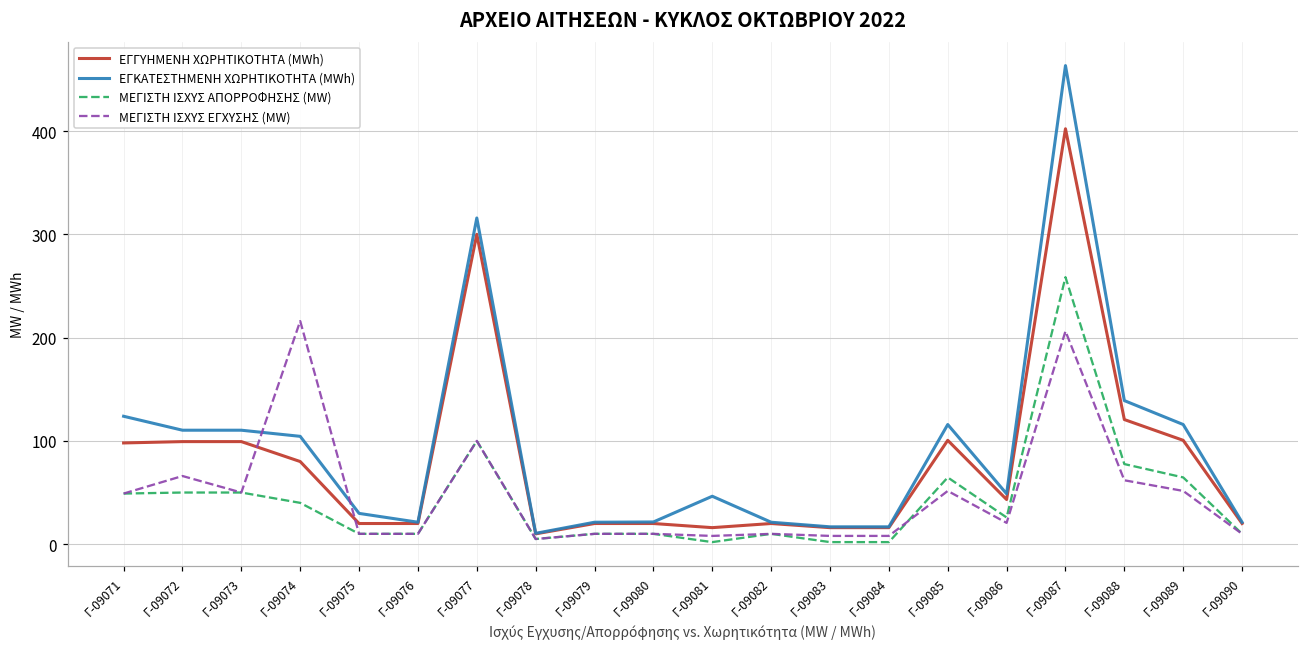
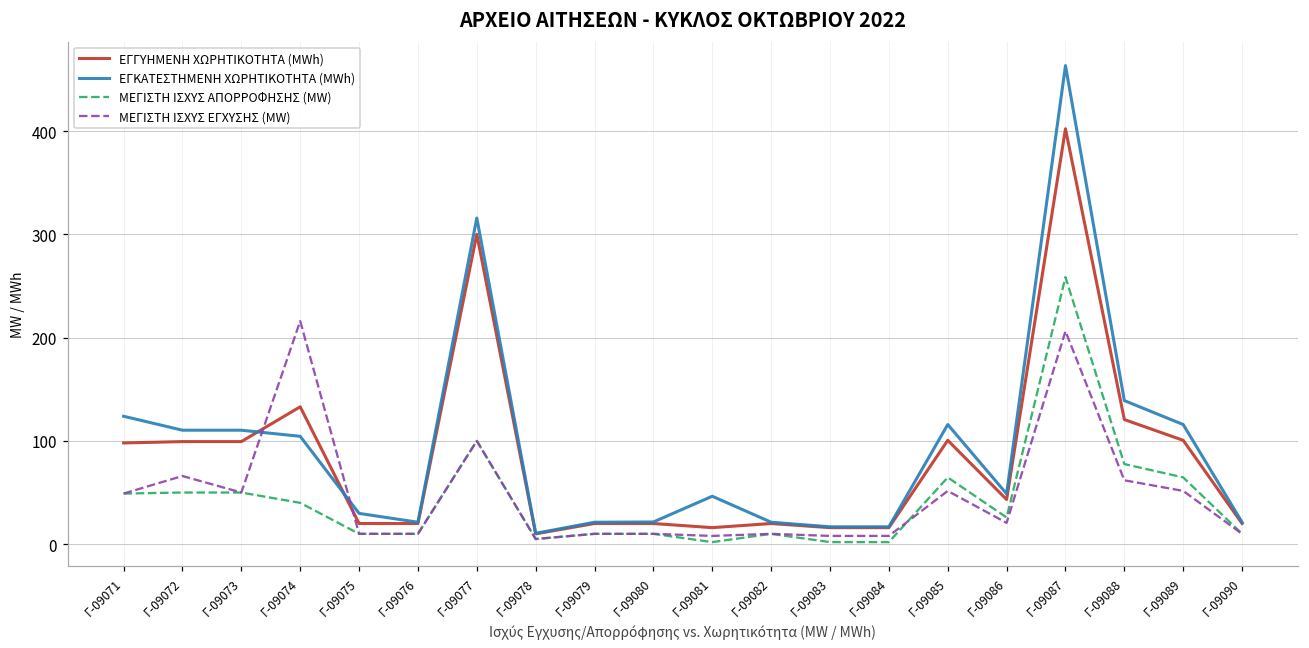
ΕΓΓΥΗΜΕΝΗ ΧΩΡΗΤΙΚΟΤΗΤΑ (MWh), Γ-09074: 80 -> 130
